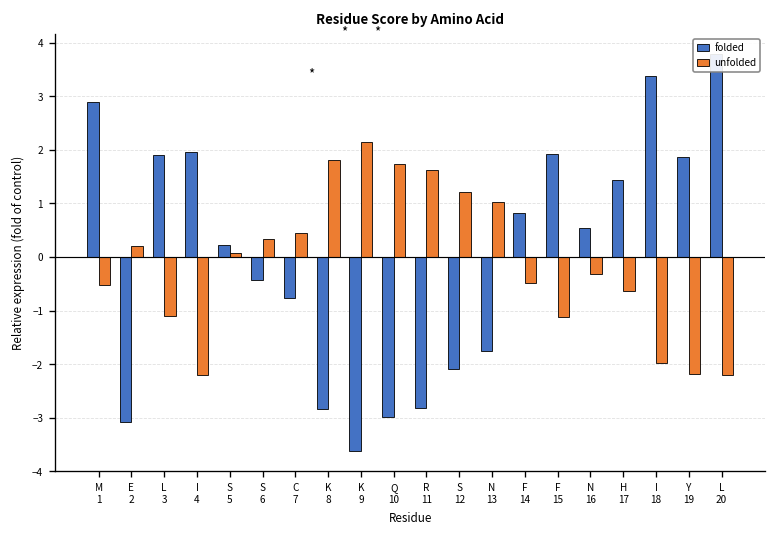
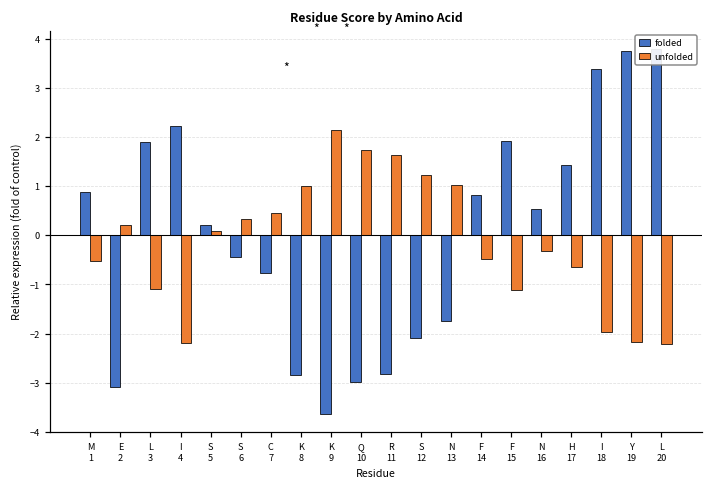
folded, M 1: 2.9 -> 0.9
folded, I 4: 2.0 -> 2.2
unfolded, K 8: 1.8 -> 1.0
folded, Y 19: 1.9 -> 3.8
